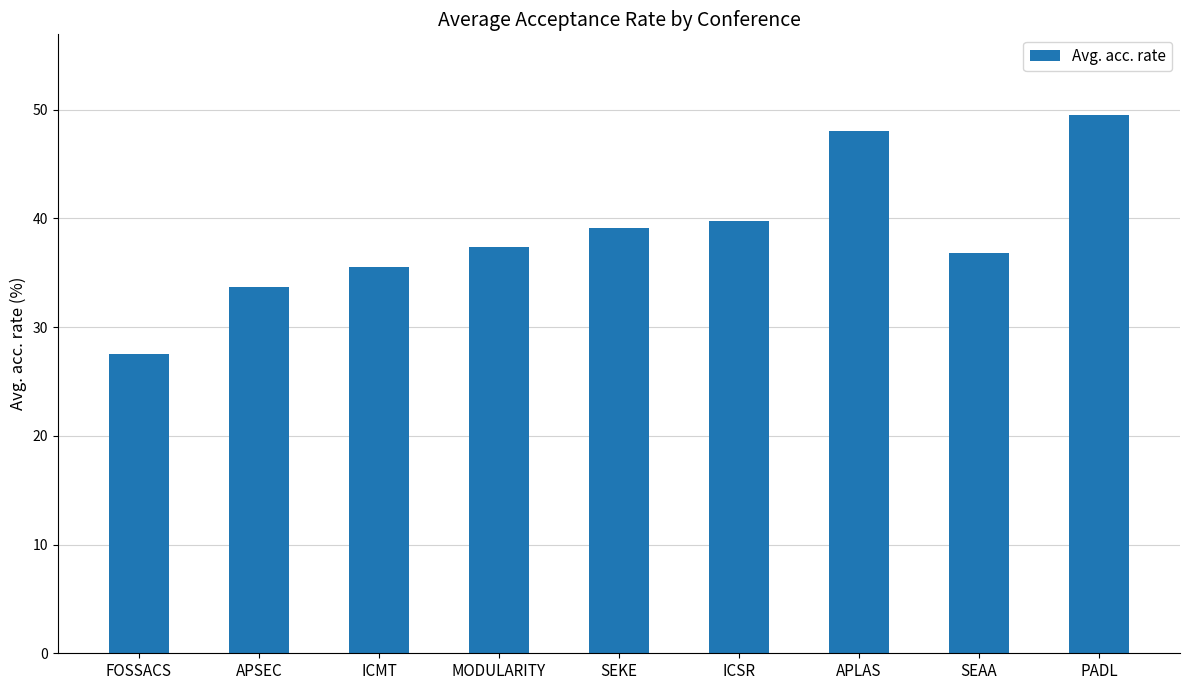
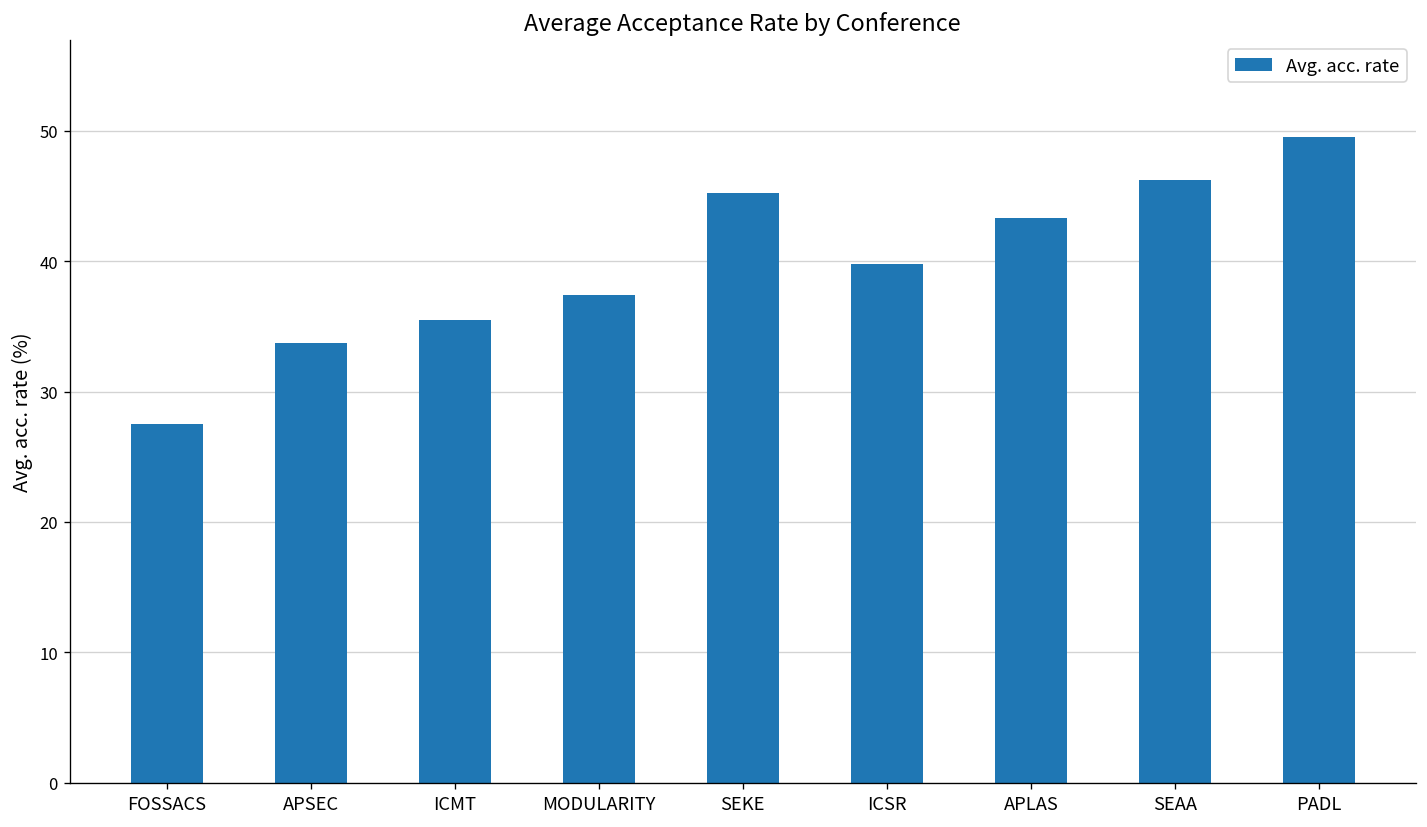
SEKE: 39.1 -> 45.2
APLAS: 48.0 -> 43.3
SEAA: 36.8 -> 46.2
